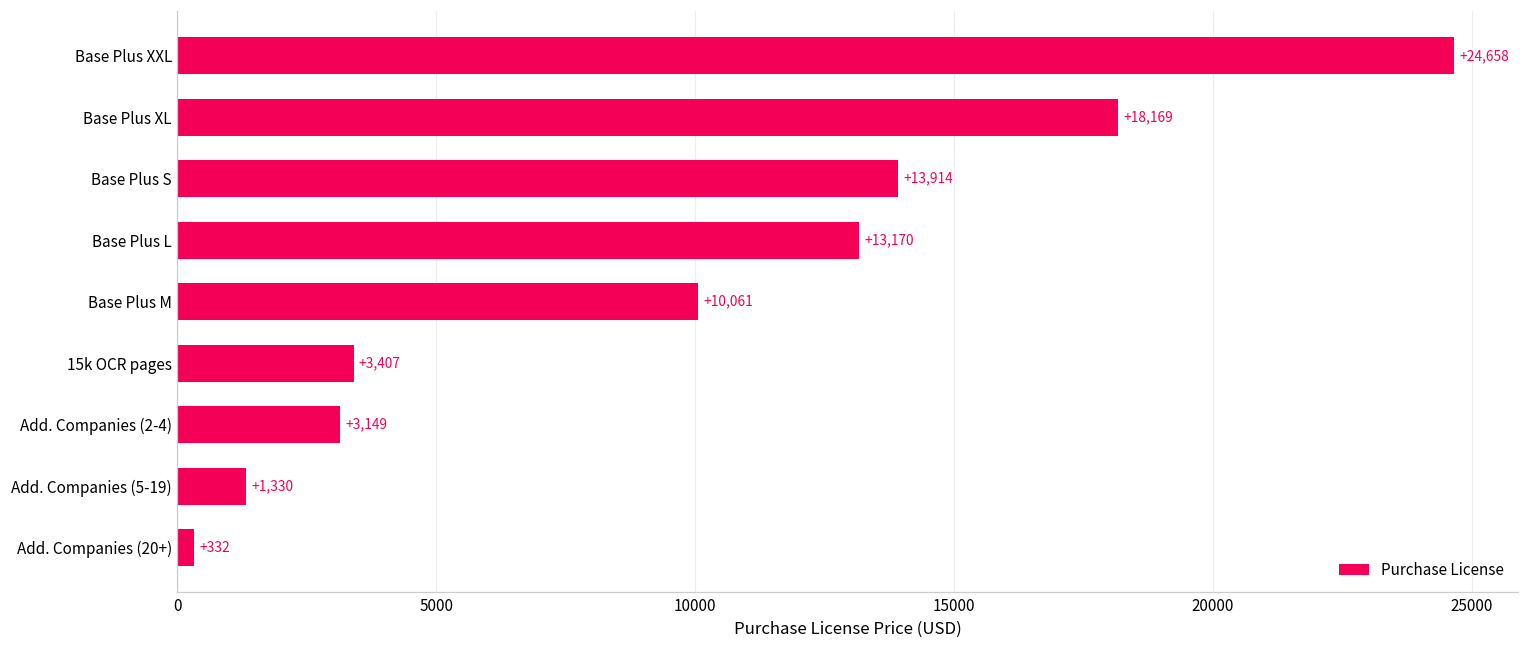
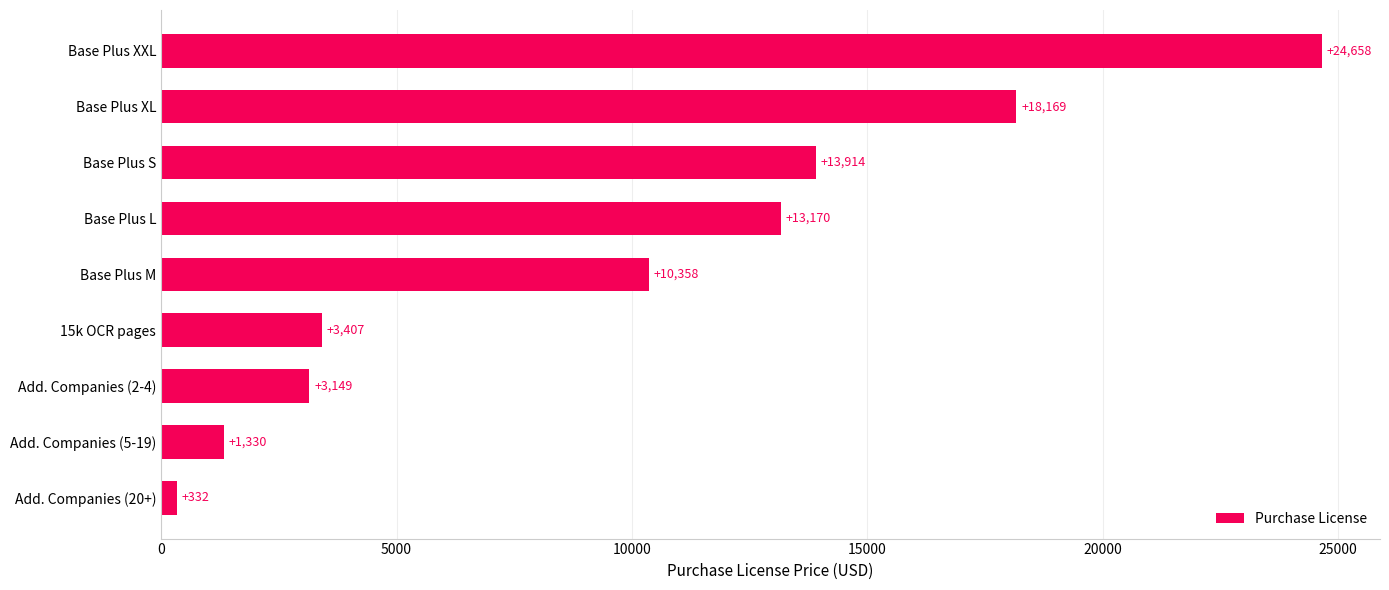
Base Plus M: +10,061 -> +10,358
